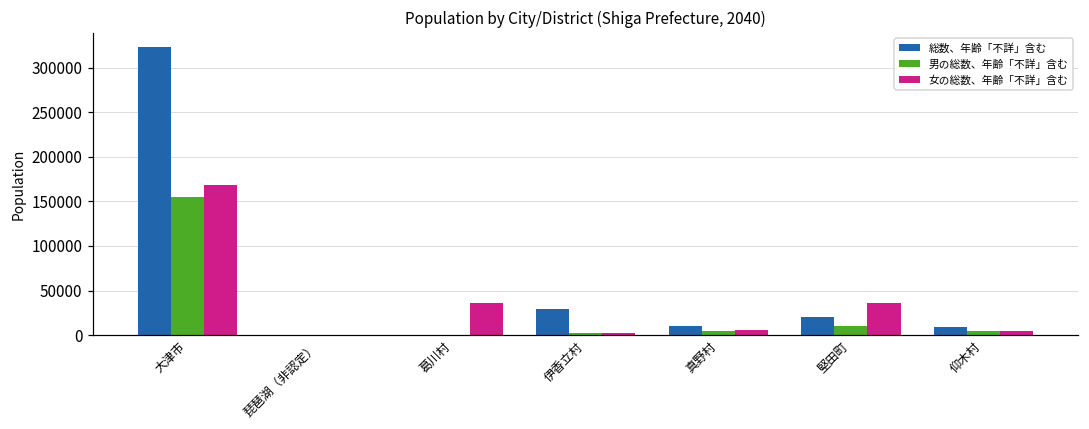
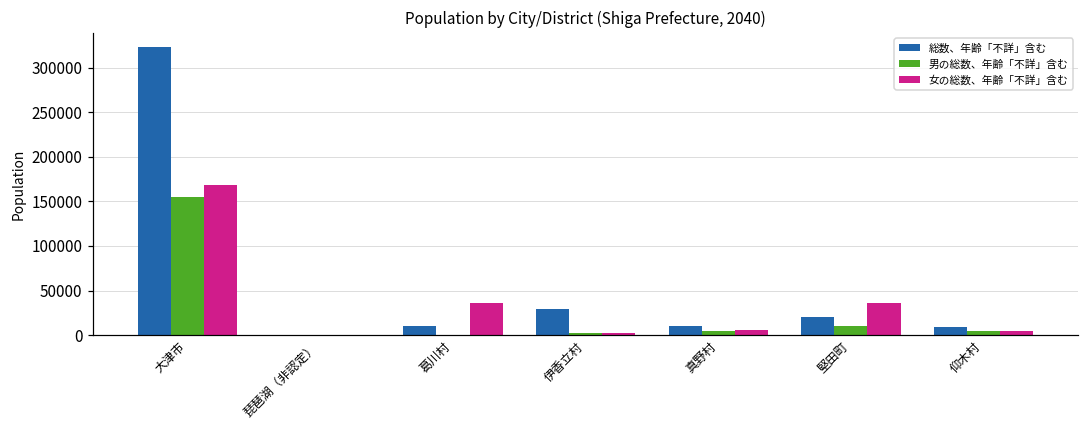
総数、年齢「不詳」含む, 葛川村: 0 -> 10000
